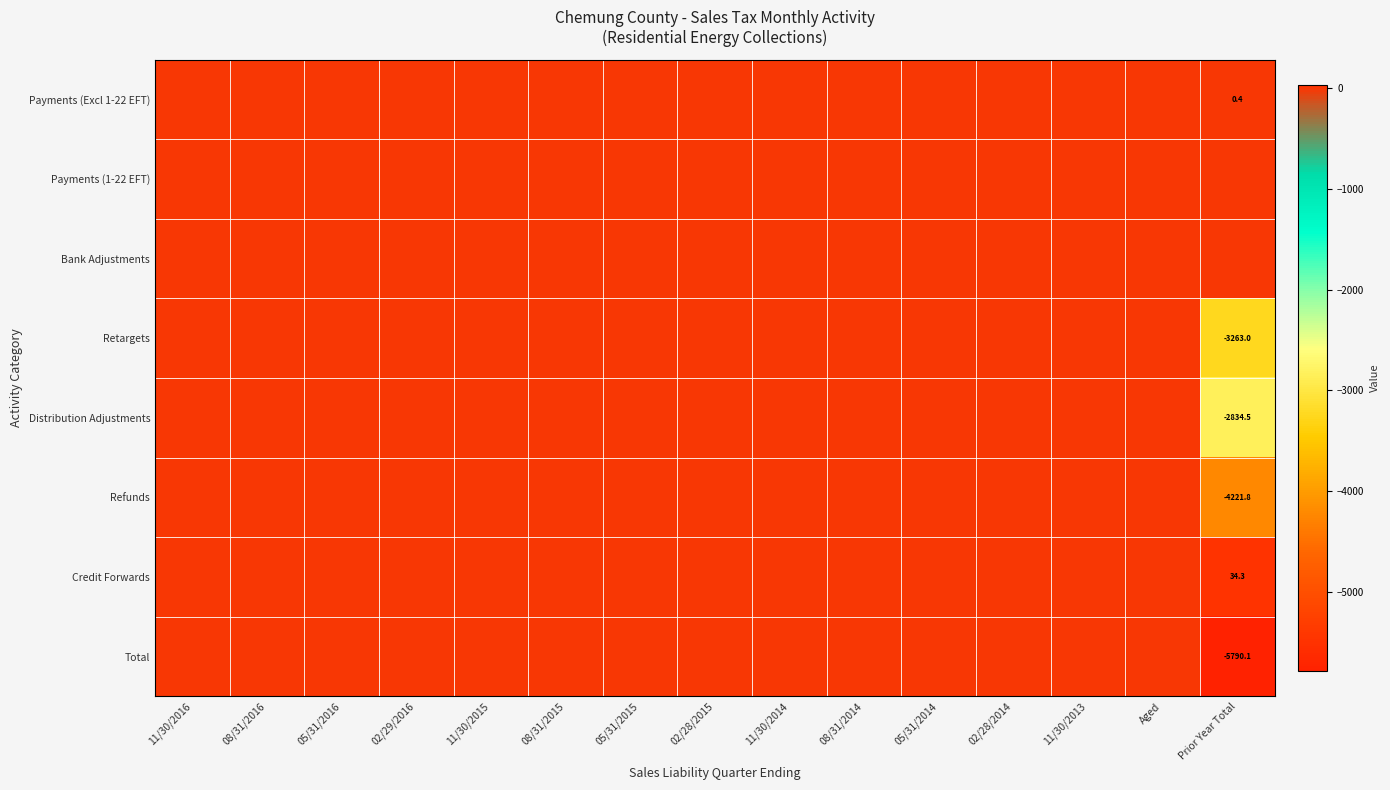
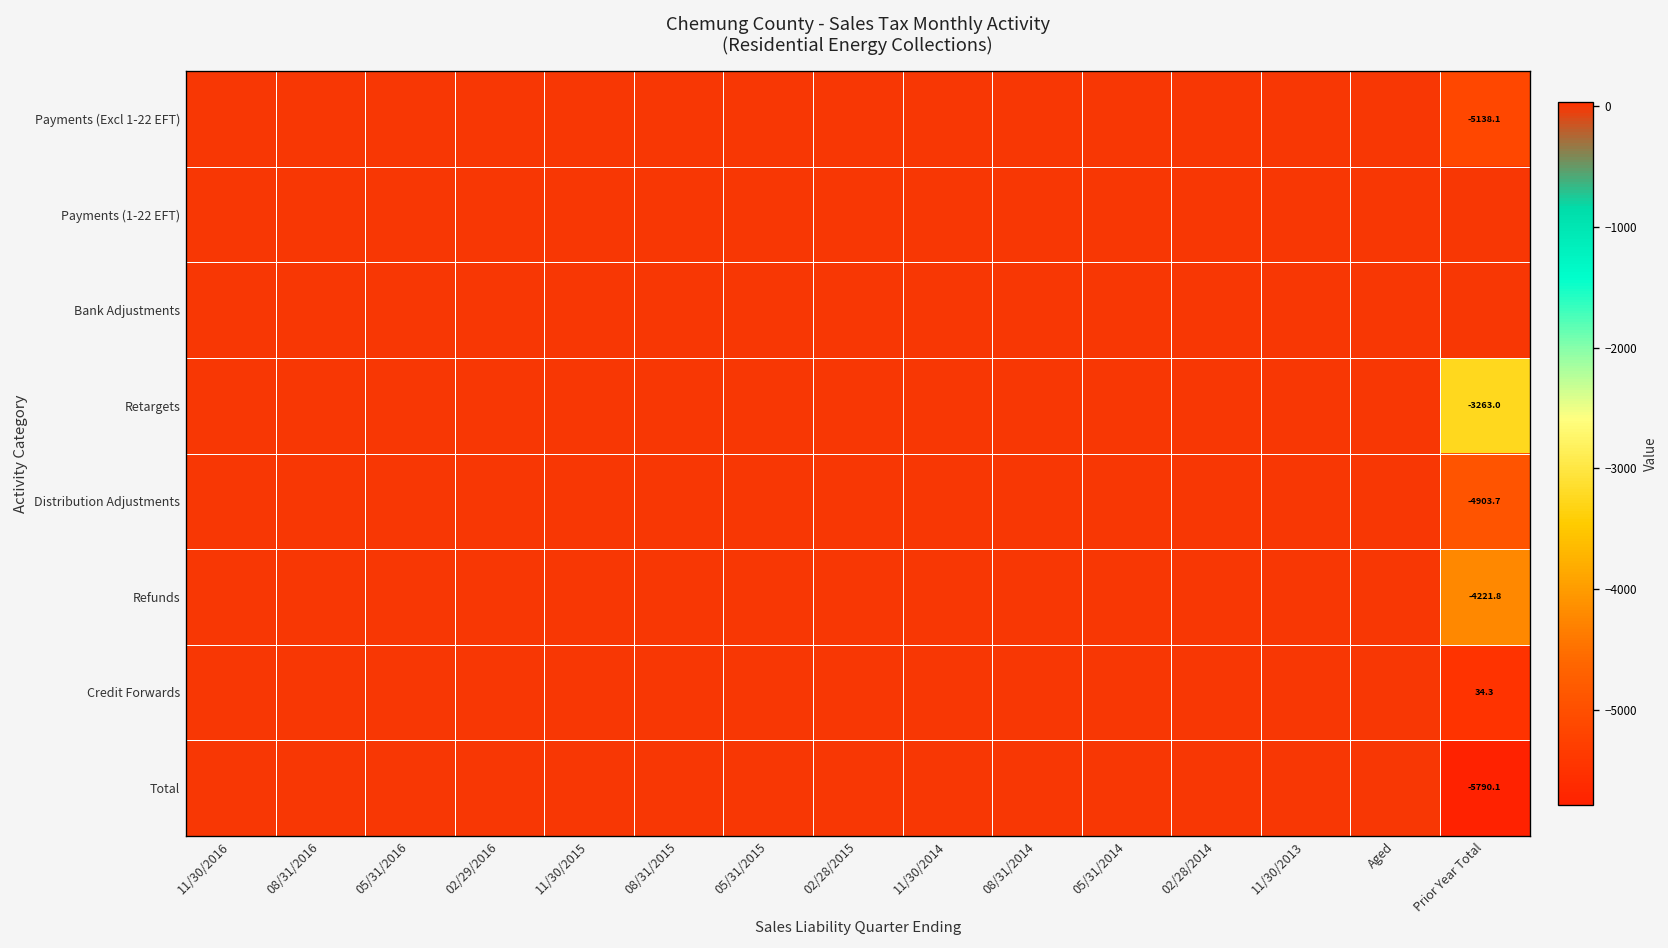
Payments (Excl 1-22 EFT), Prior Year Total: 0.4 -> -5138.1
Distribution Adjustments, Prior Year Total: -2834.5 -> -4903.7
